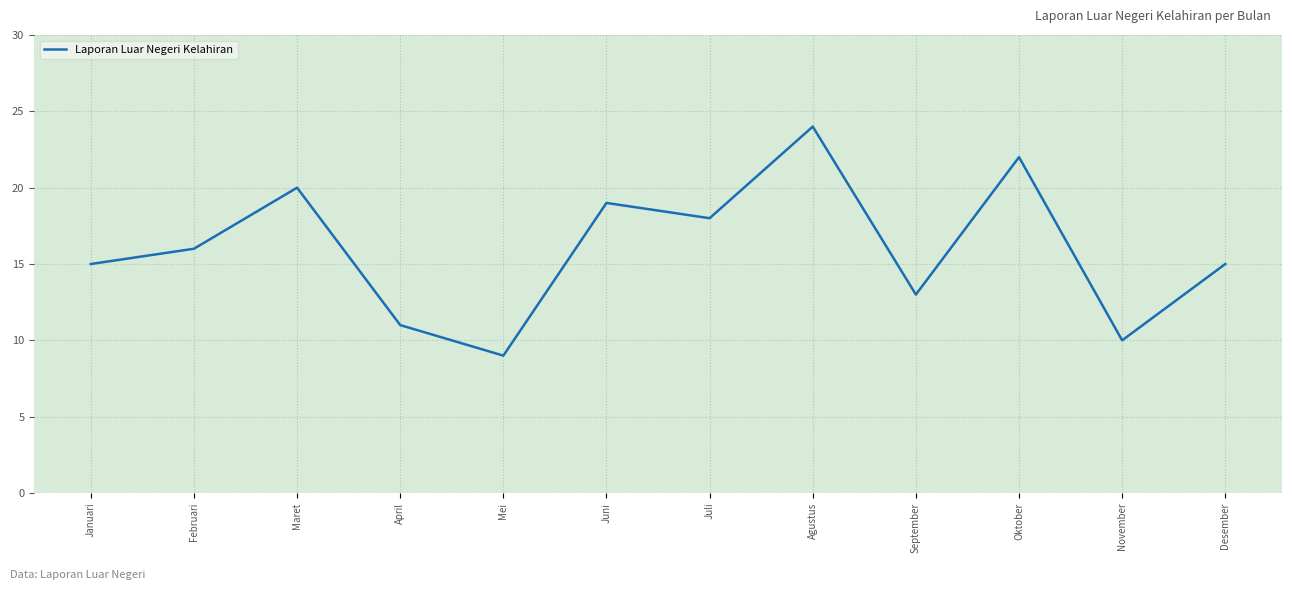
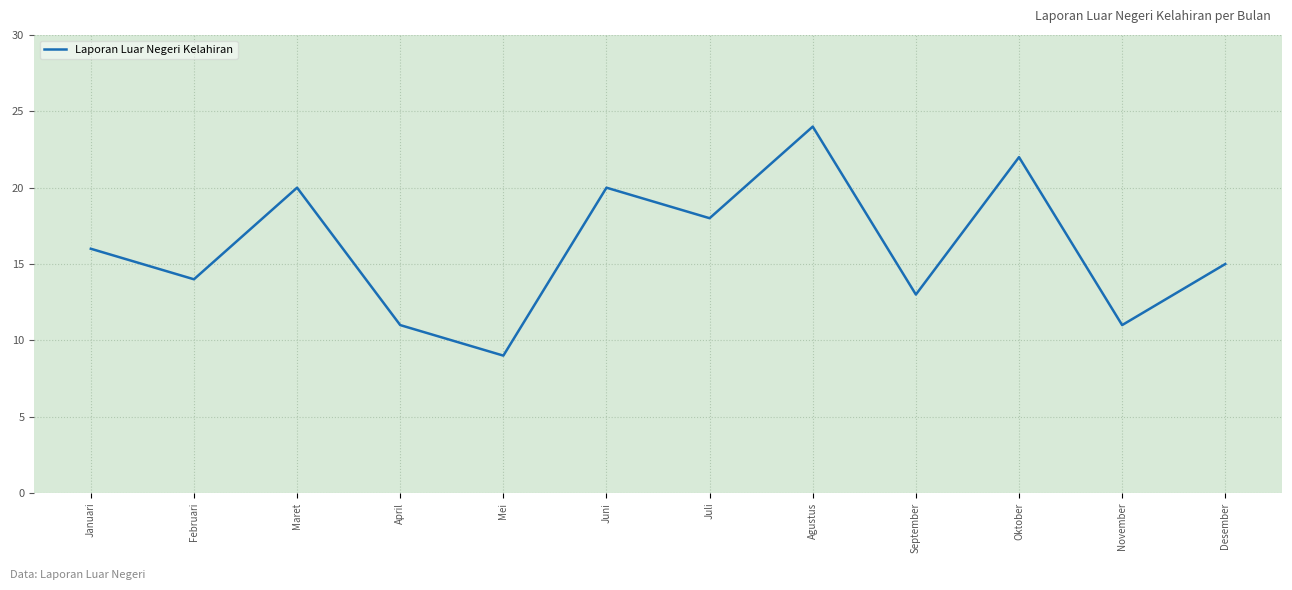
Januari: 15 -> 16
Februari: 16 -> 14
Juni: 19 -> 20
November: 10 -> 11
